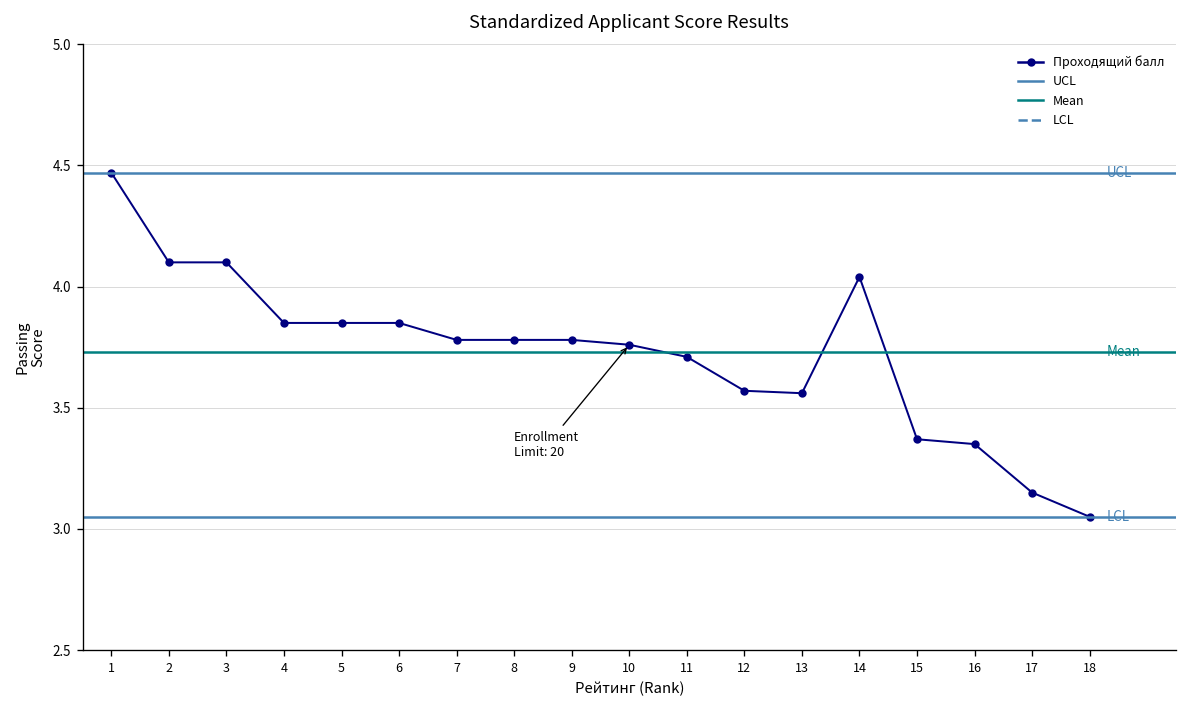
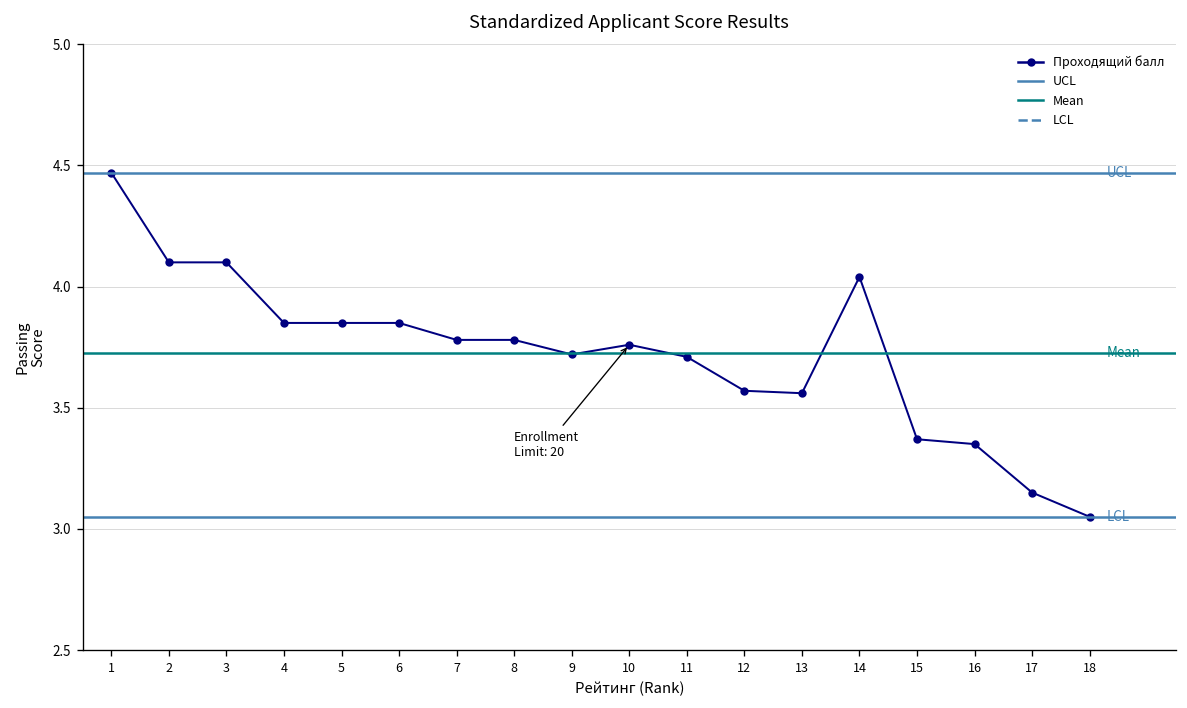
9: 3.78 -> 3.72
